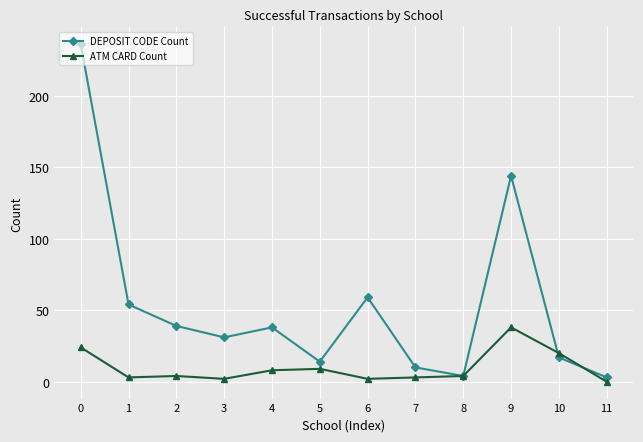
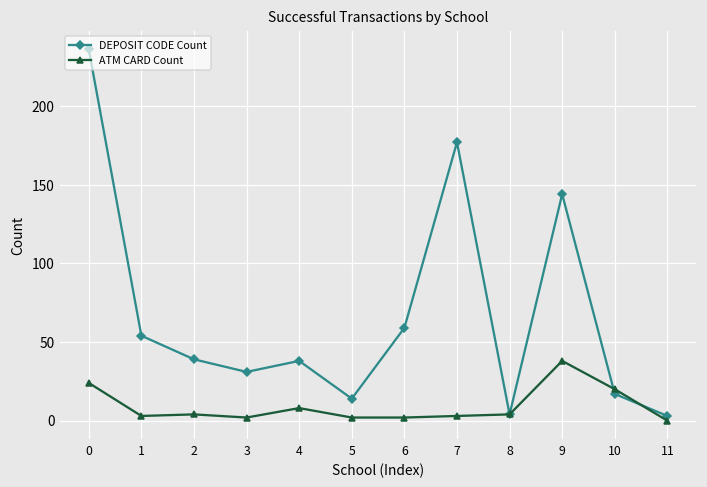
ATM CARD Count, 5: 9 -> 2
DEPOSIT CODE Count, 7: 10 -> 177
